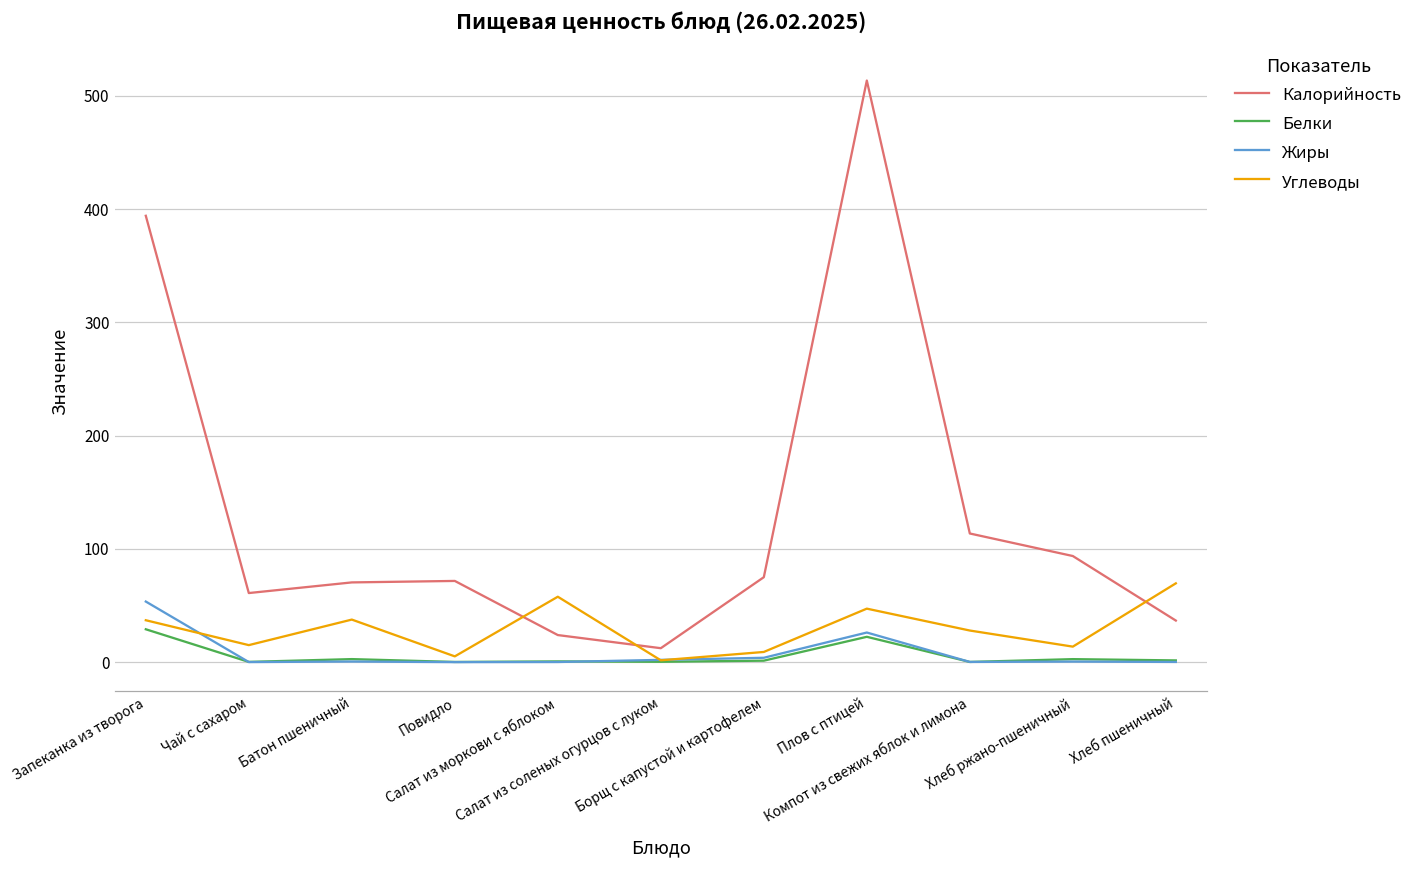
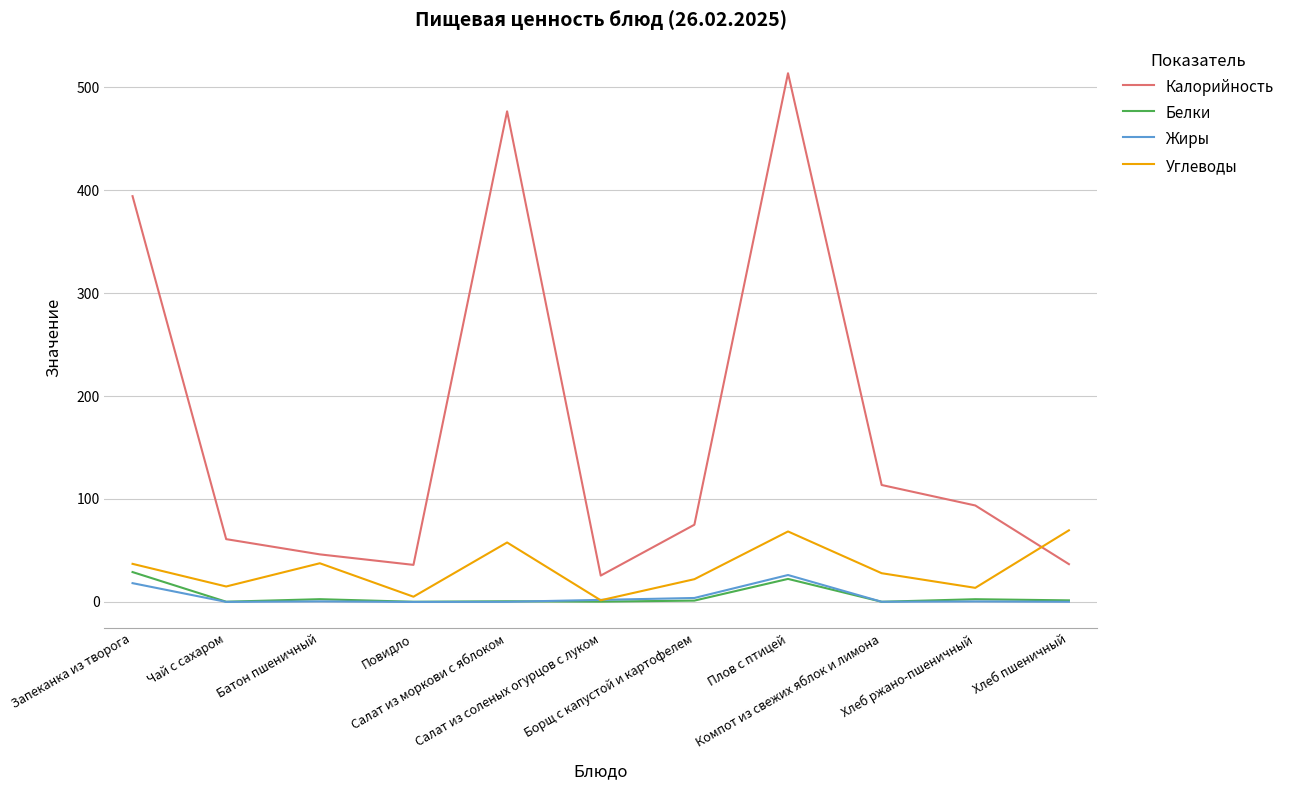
Жиры, Запеканка из творога: 54 -> 18
Калорийность, Батон пшеничный: 70 -> 46
Калорийность, Повидло: 72 -> 36
Калорийность, Салат из моркови с яблоком: 24 -> 477
Калорийность, Салат из соленых огурцов с луком: 12 -> 26
Углеводы, Борщ с капустой и картофелем: 9 -> 22
Углеводы, Плов с птицей: 47 -> 68
